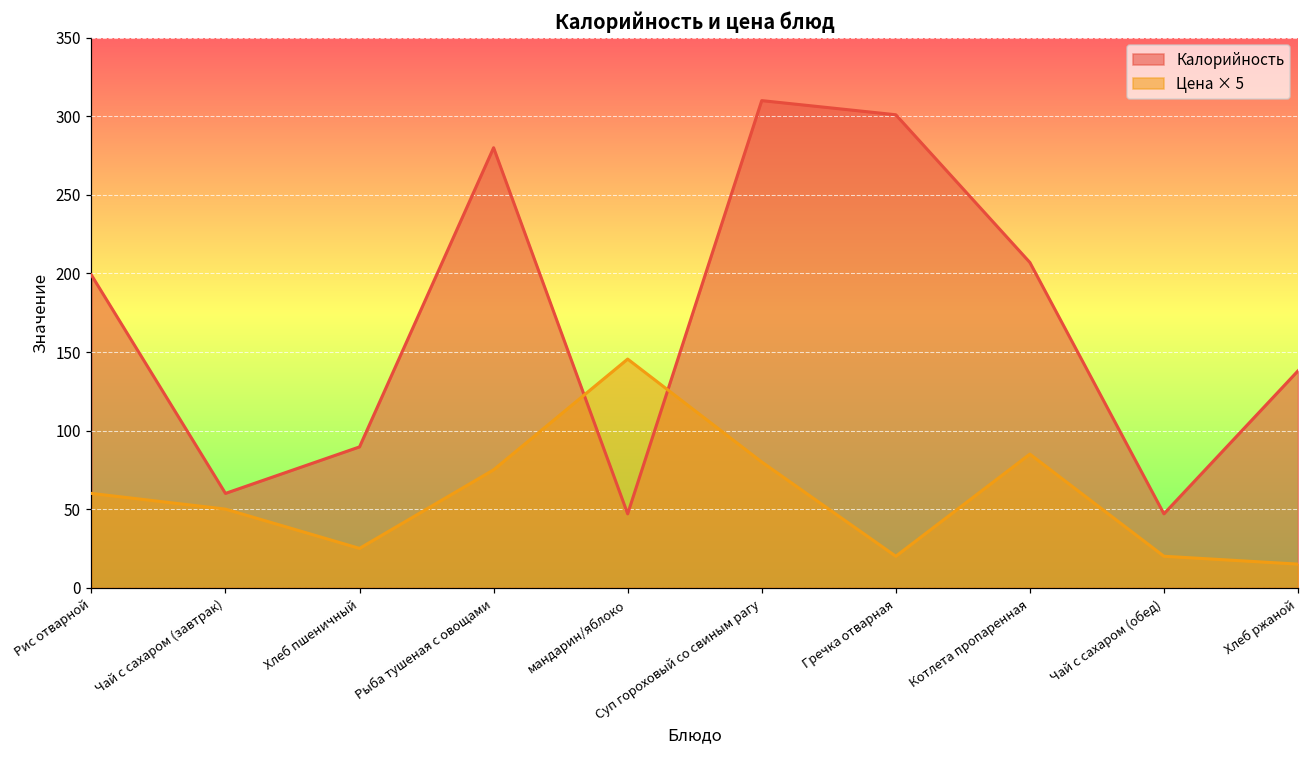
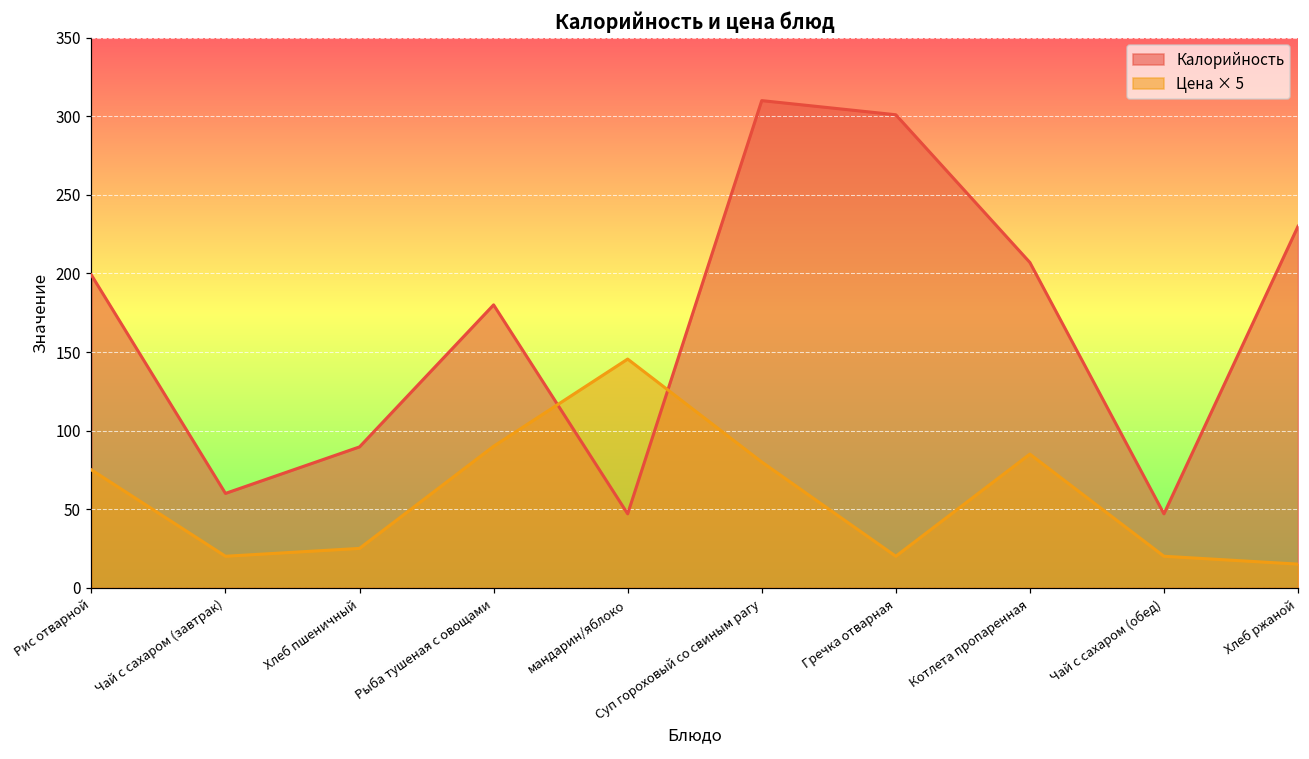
Цена × 5, Рис отварной: 60 -> 75
Цена × 5, Чай с сахаром (завтрак): 50 -> 20
Калорийность, Рыба тушеная с овощами: 280 -> 180
Цена × 5, Рыба тушеная с овощами: 75 -> 90
Калорийность, Хлеб ржаной: 138 -> 230
